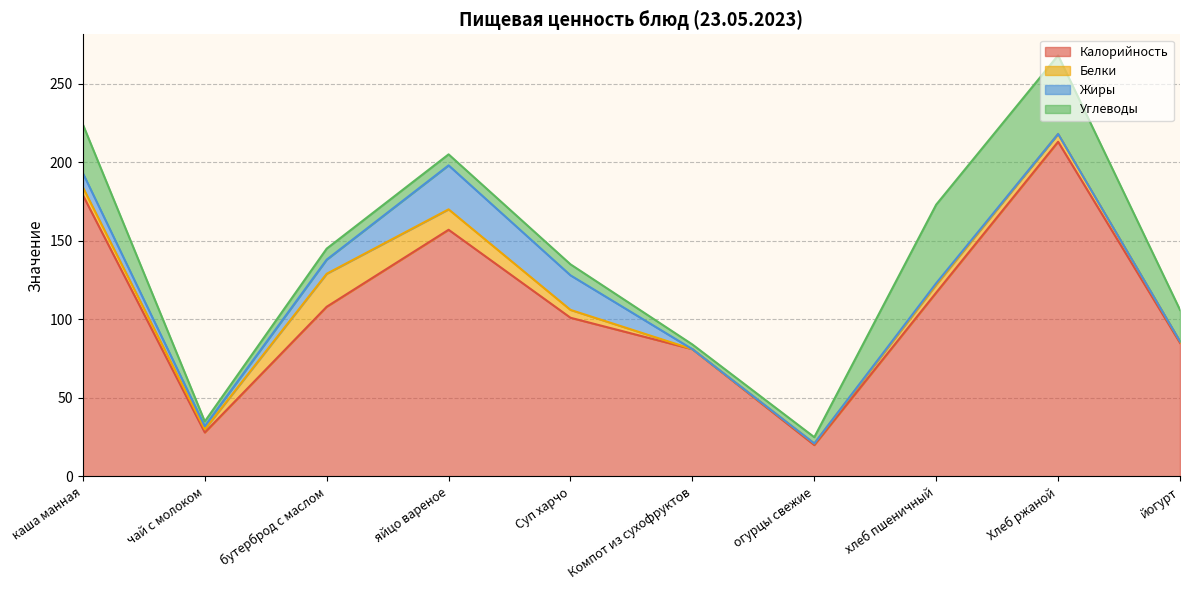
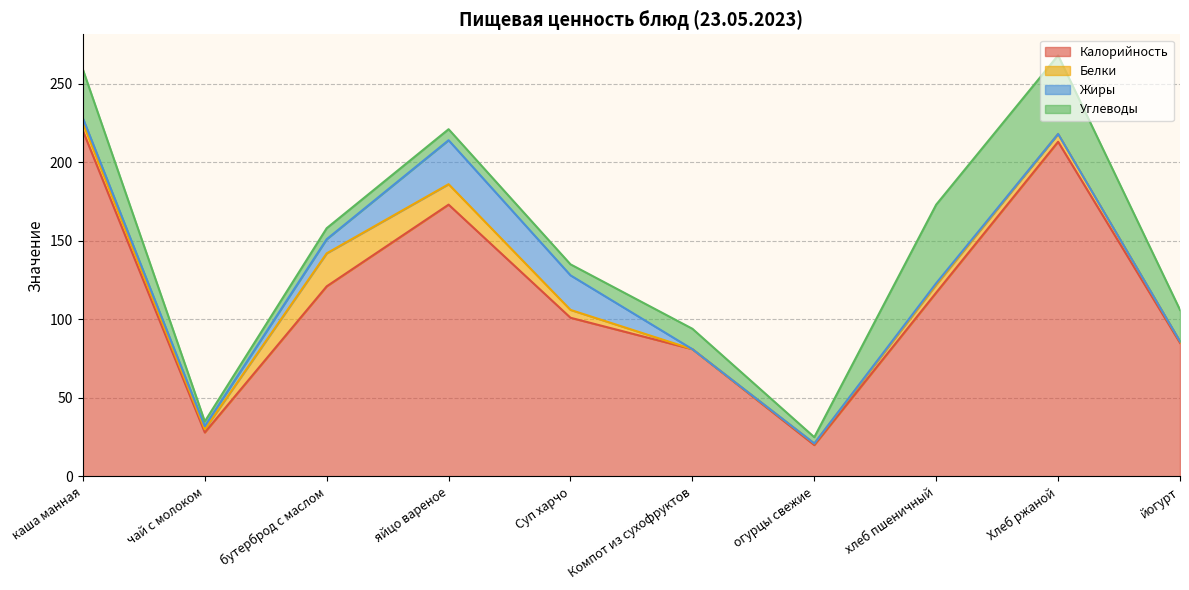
Калорийность, каша манная: 179 -> 220
Жиры, каша манная: 9 -> 3
Калорийность, бутерброд с маслом: 108 -> 121
Калорийность, яйцо вареное: 157 -> 173
Углеводы, Компот из сухофруктов: 3 -> 13
